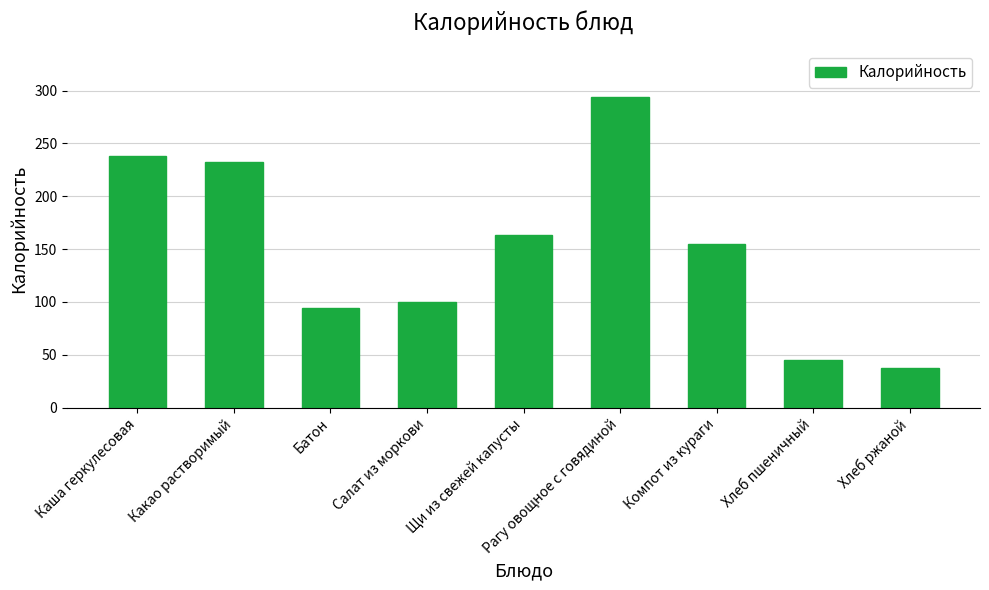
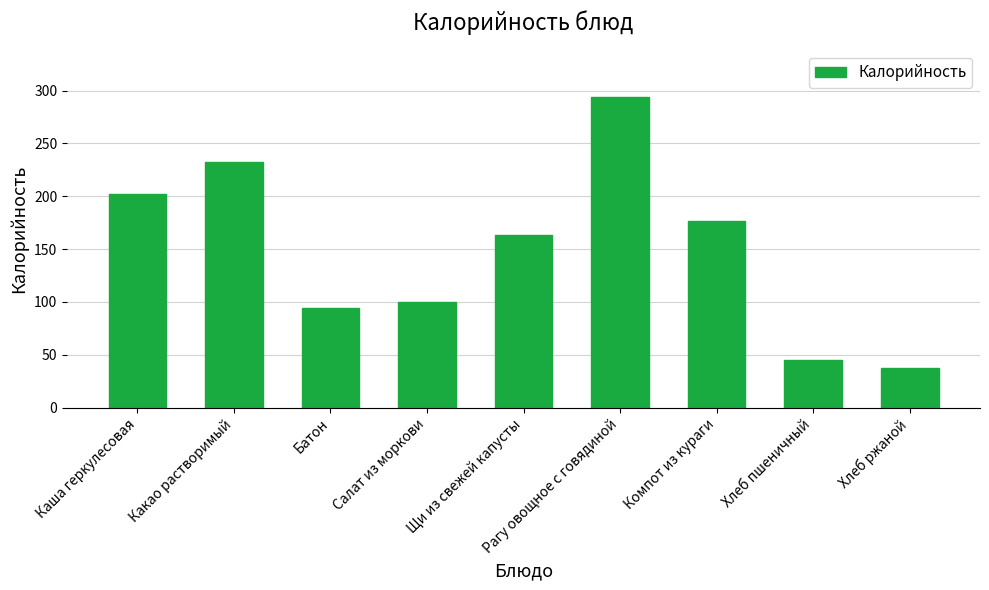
Каша геркулесовая: 238 -> 202
Компот из кураги: 154 -> 176
